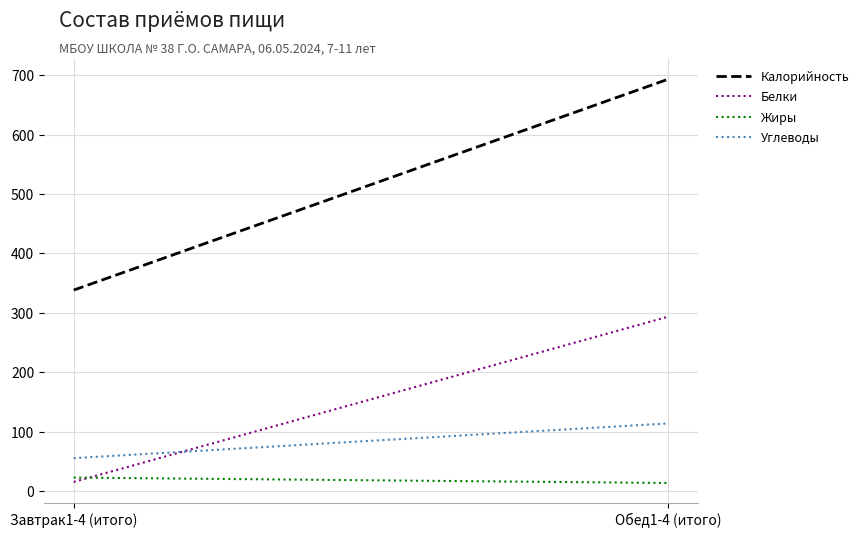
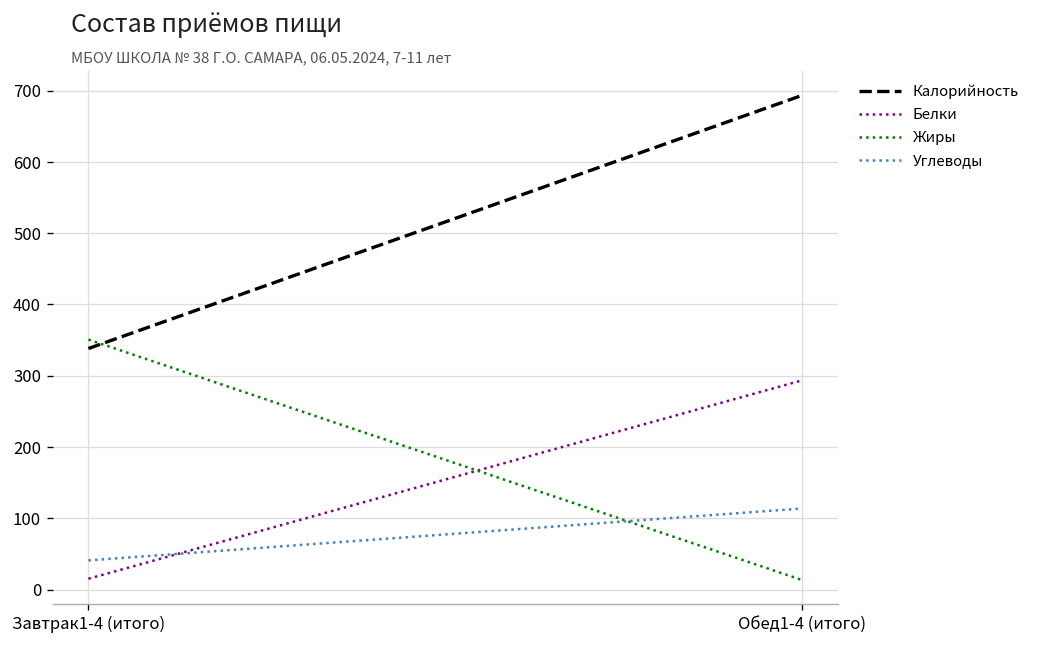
Жиры, Завтрак1-4 (итого): 20 -> 350
Углеводы, Завтрак1-4 (итого): 60 -> 40
